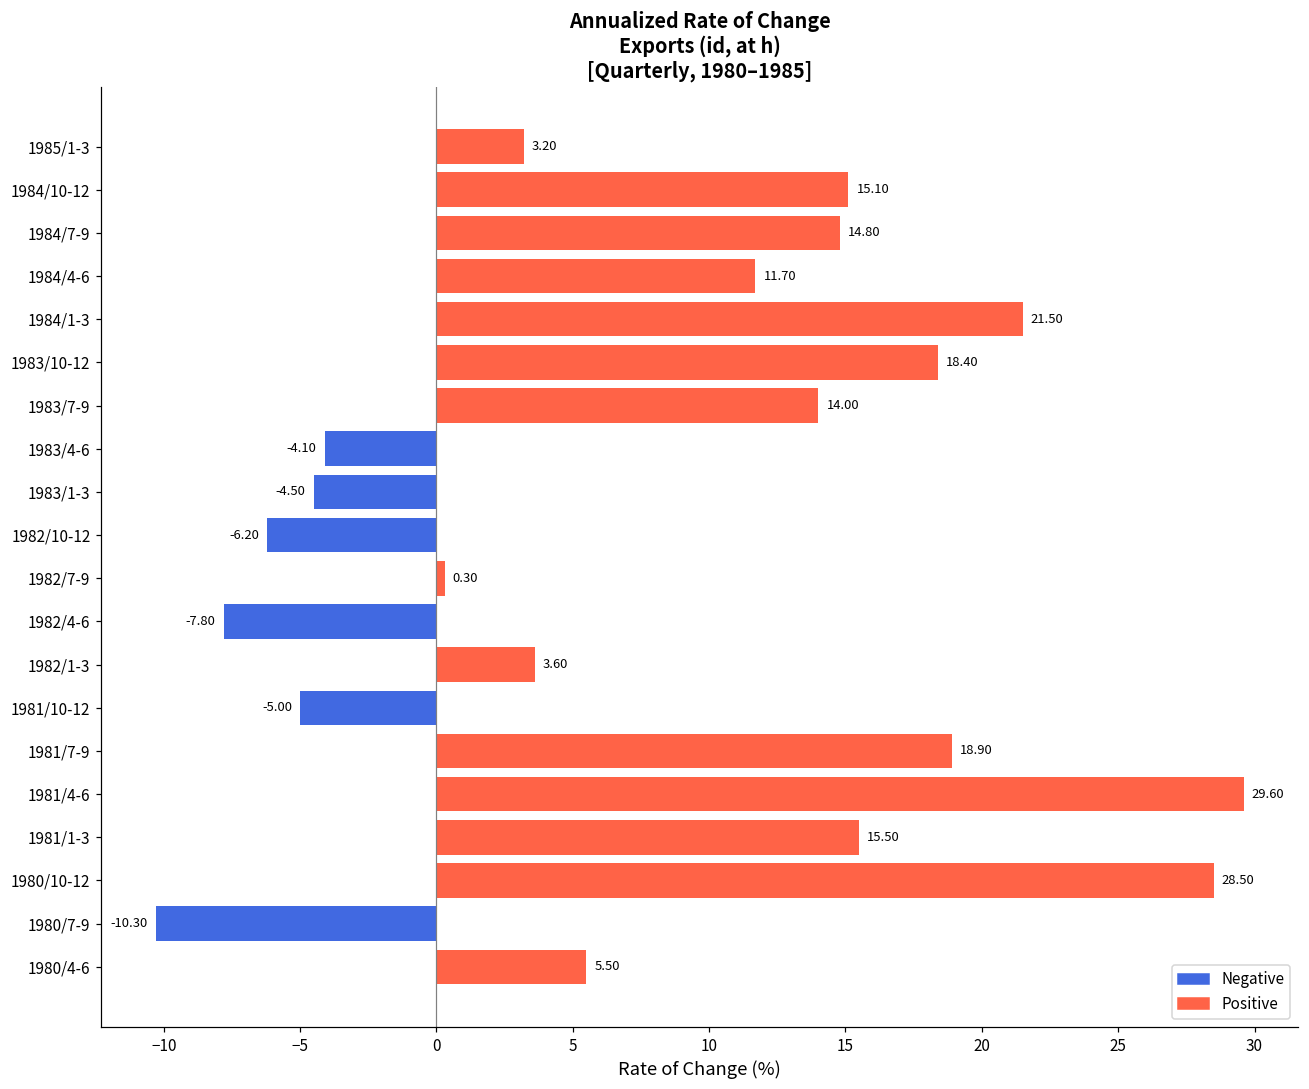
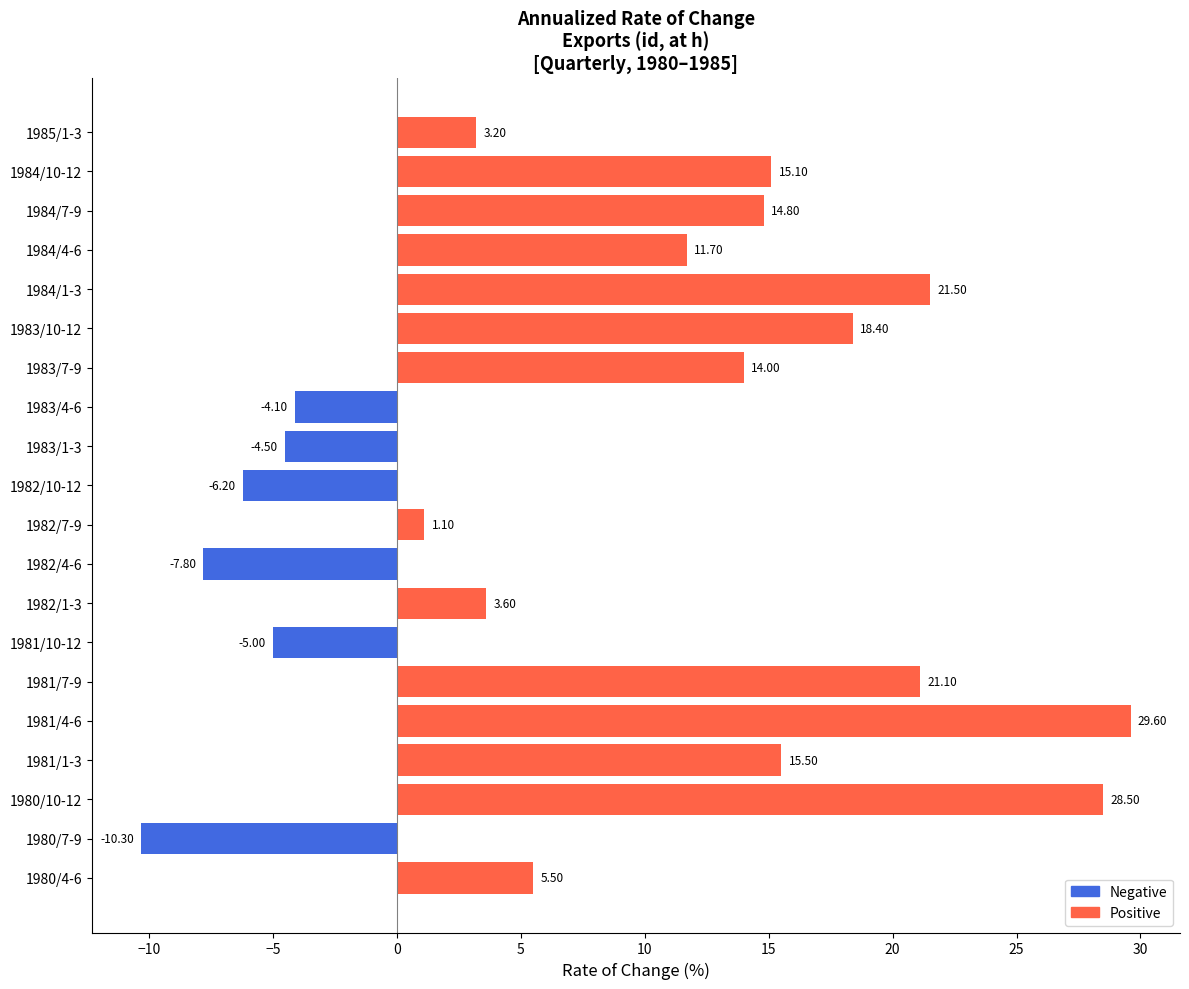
1982/7-9: 0.30 -> 1.10
1981/7-9: 18.90 -> 21.10
